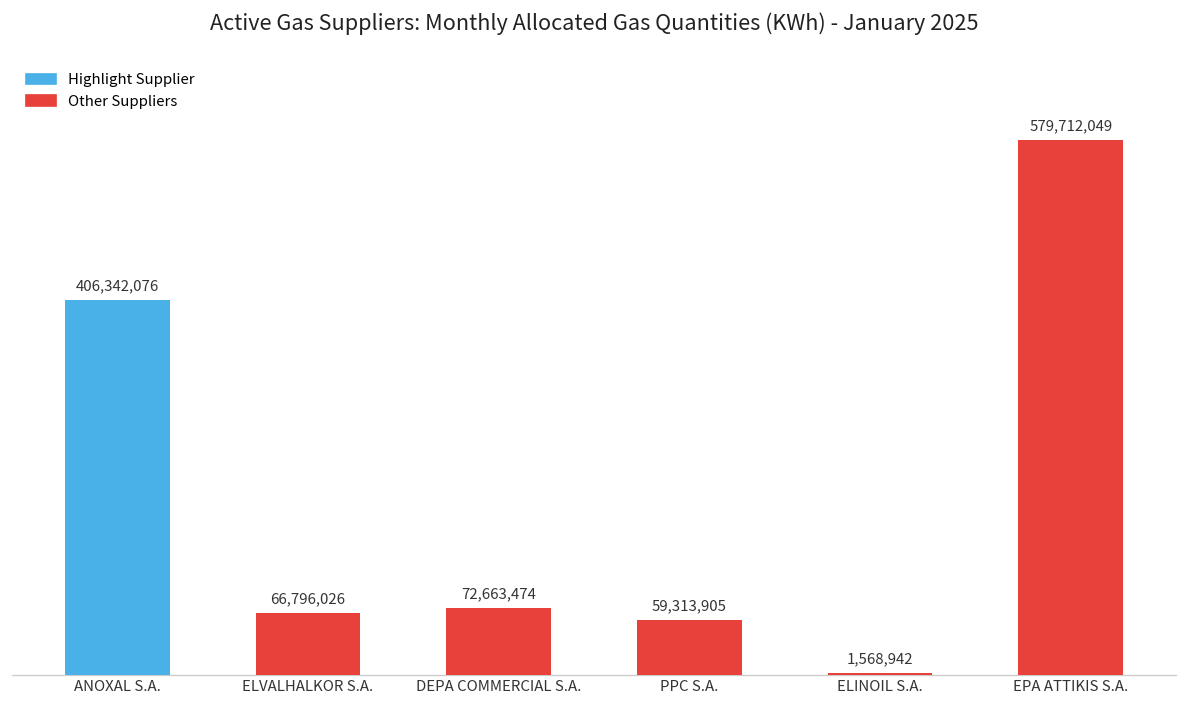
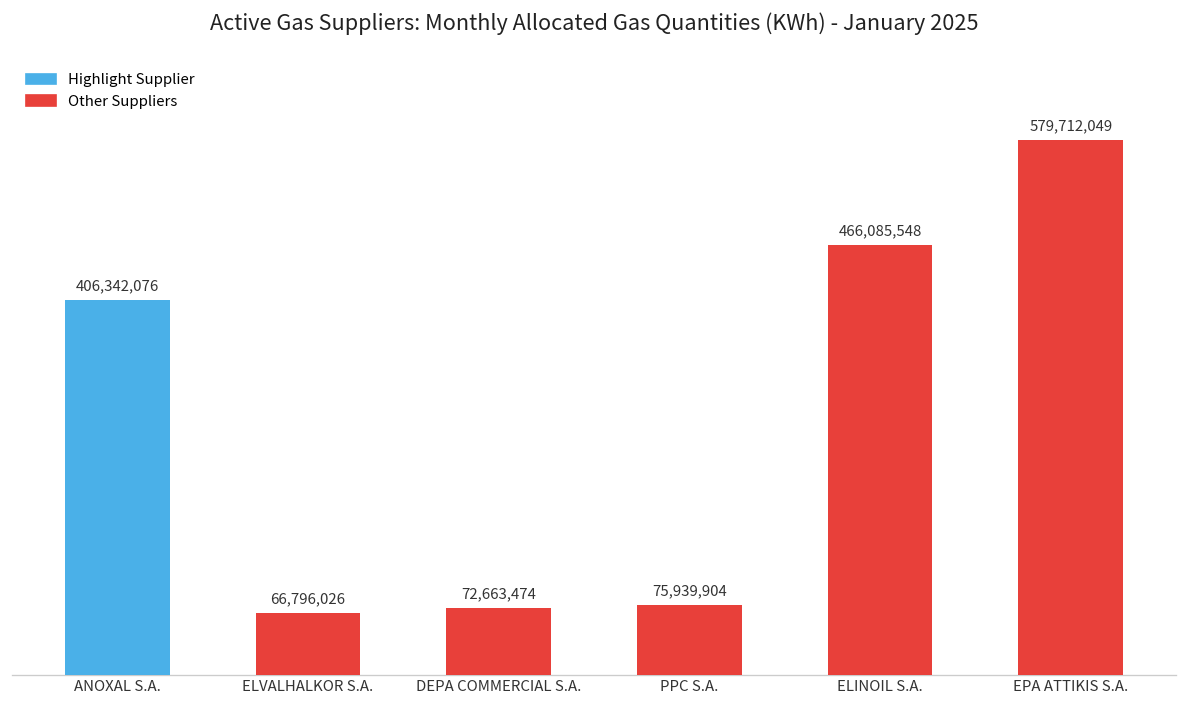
PPC S.A.: 59,313,905 -> 75,939,904
ELINOIL S.A.: 1,568,942 -> 466,085,548
